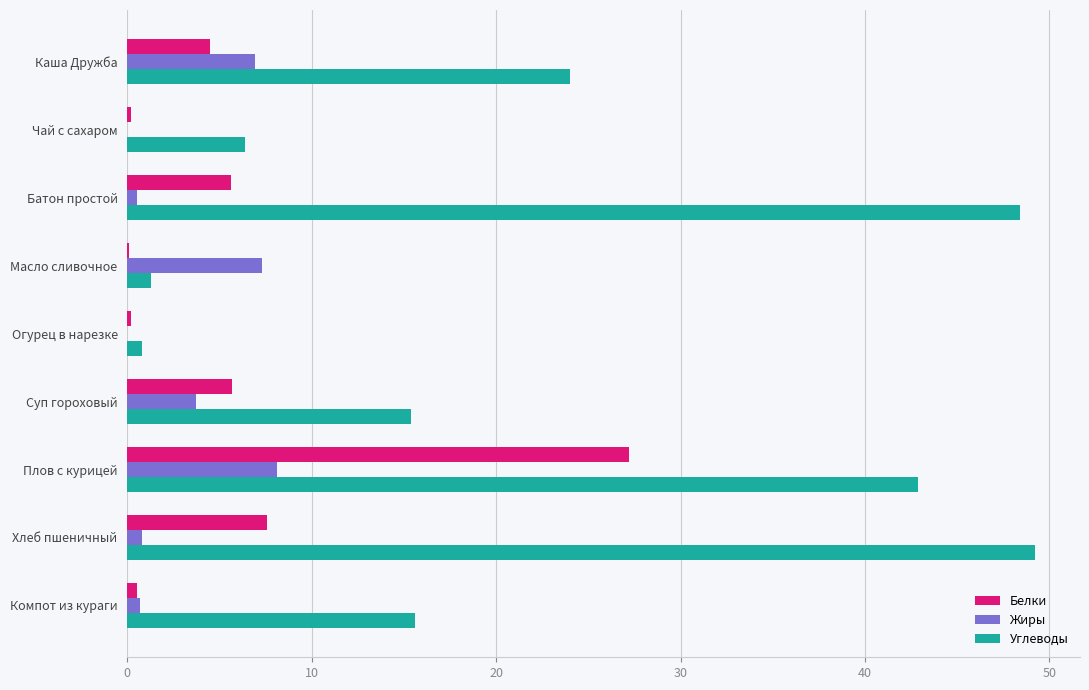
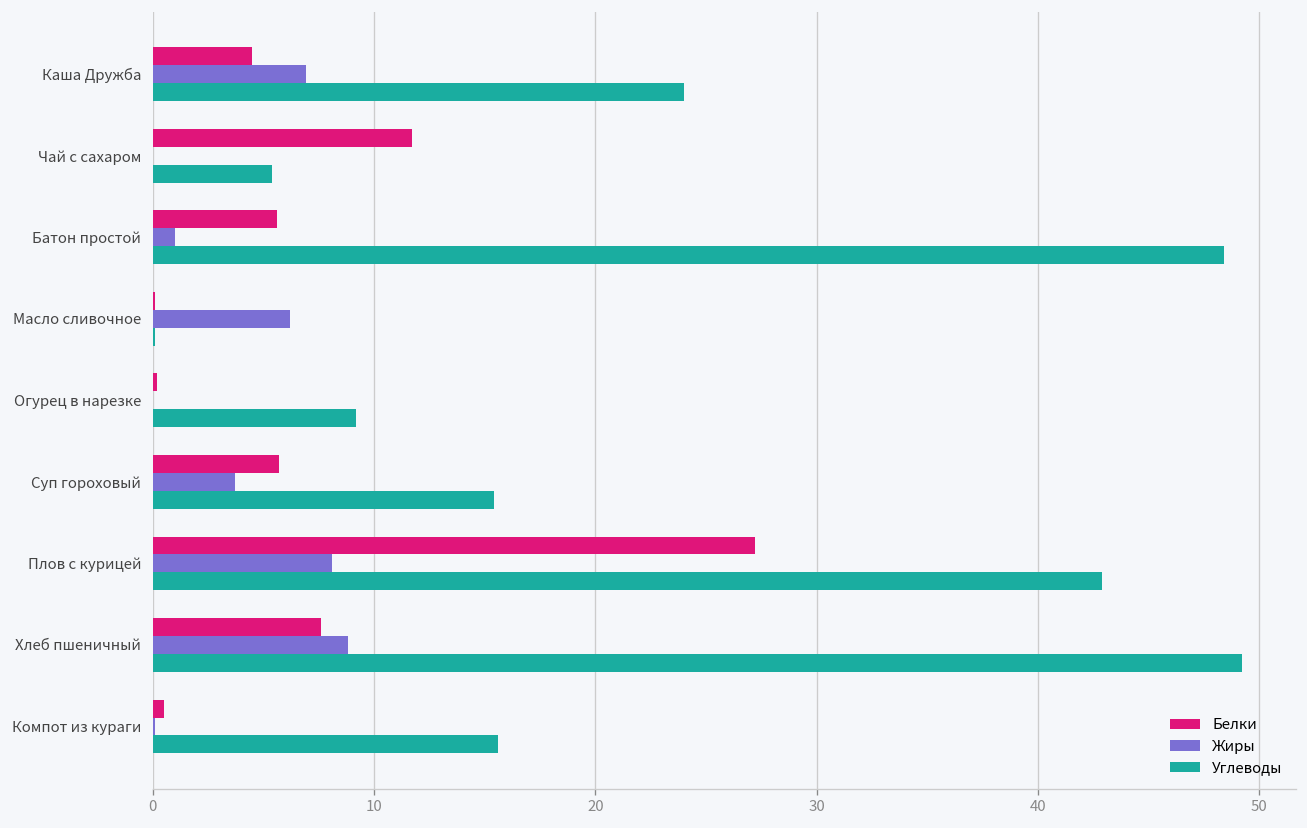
Белки, Чай с сахаром: 0.2 -> 11.7
Углеводы, Чай с сахаром: 6.4 -> 5.4
Жиры, Батон простой: 0.5 -> 1.0
Жиры, Масло сливочное: 7.3 -> 6.2
Углеводы, Масло сливочное: 1.3 -> 0.1
Углеводы, Огурец в нарезке: 0.8 -> 9.2
Жиры, Хлеб пшеничный: 0.8 -> 8.8
Жиры, Компот из кураги: 0.7 -> 0.1
